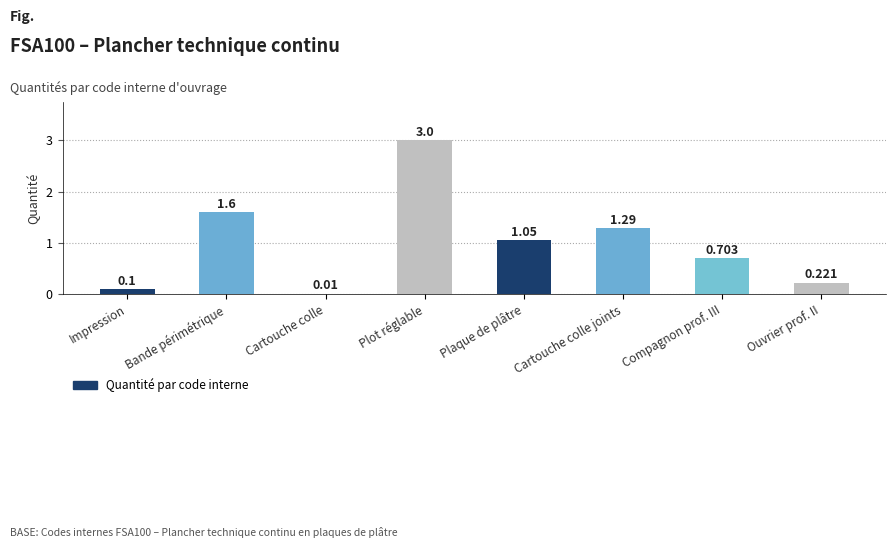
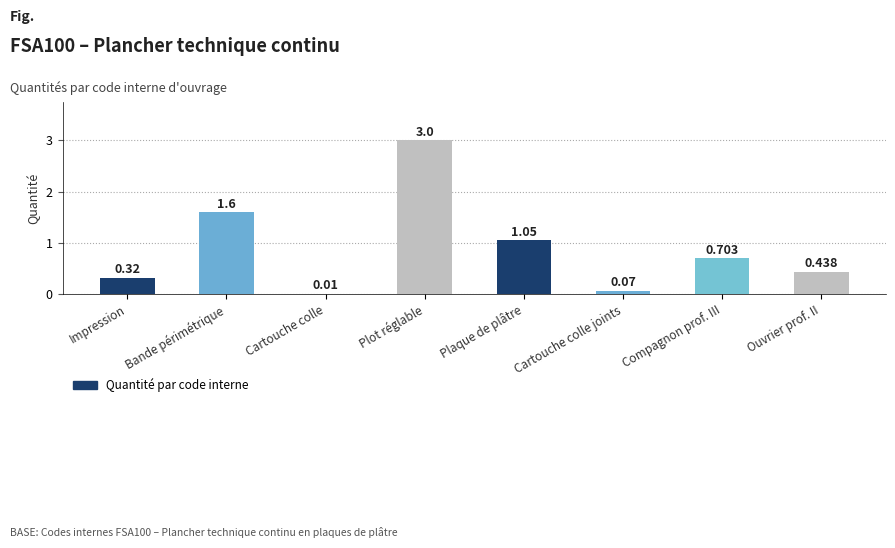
Impression: 0.1 -> 0.32
Cartouche colle joints: 1.29 -> 0.07
Ouvrier prof. II: 0.221 -> 0.438
